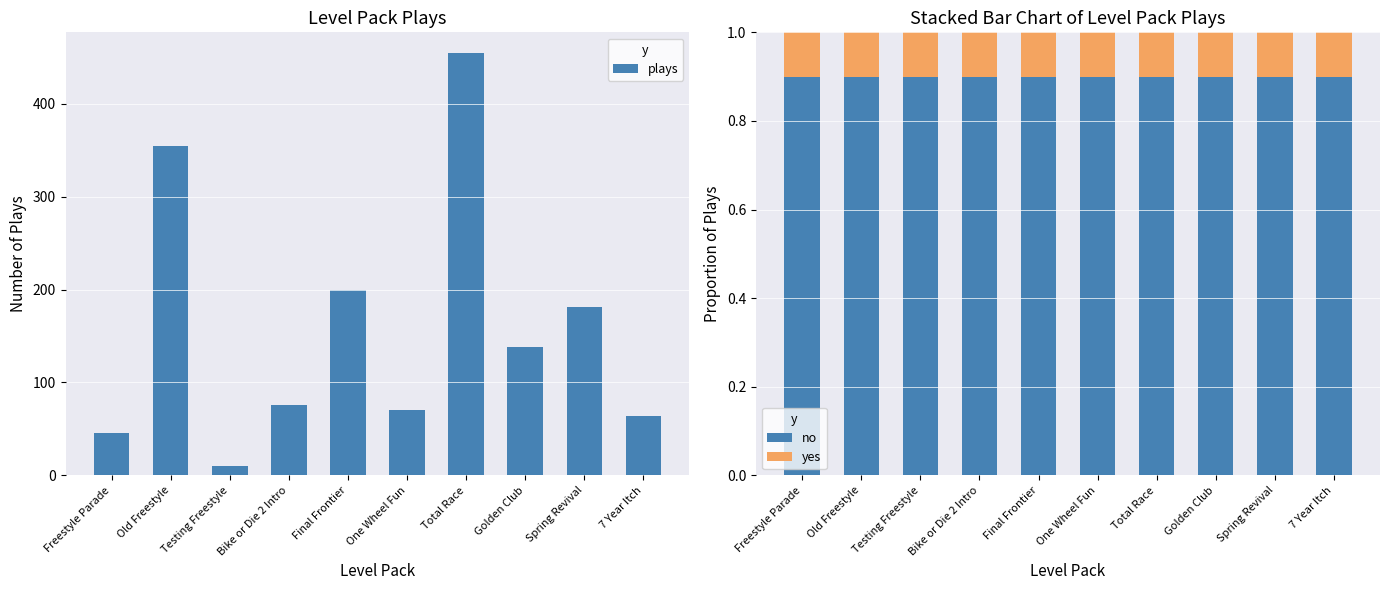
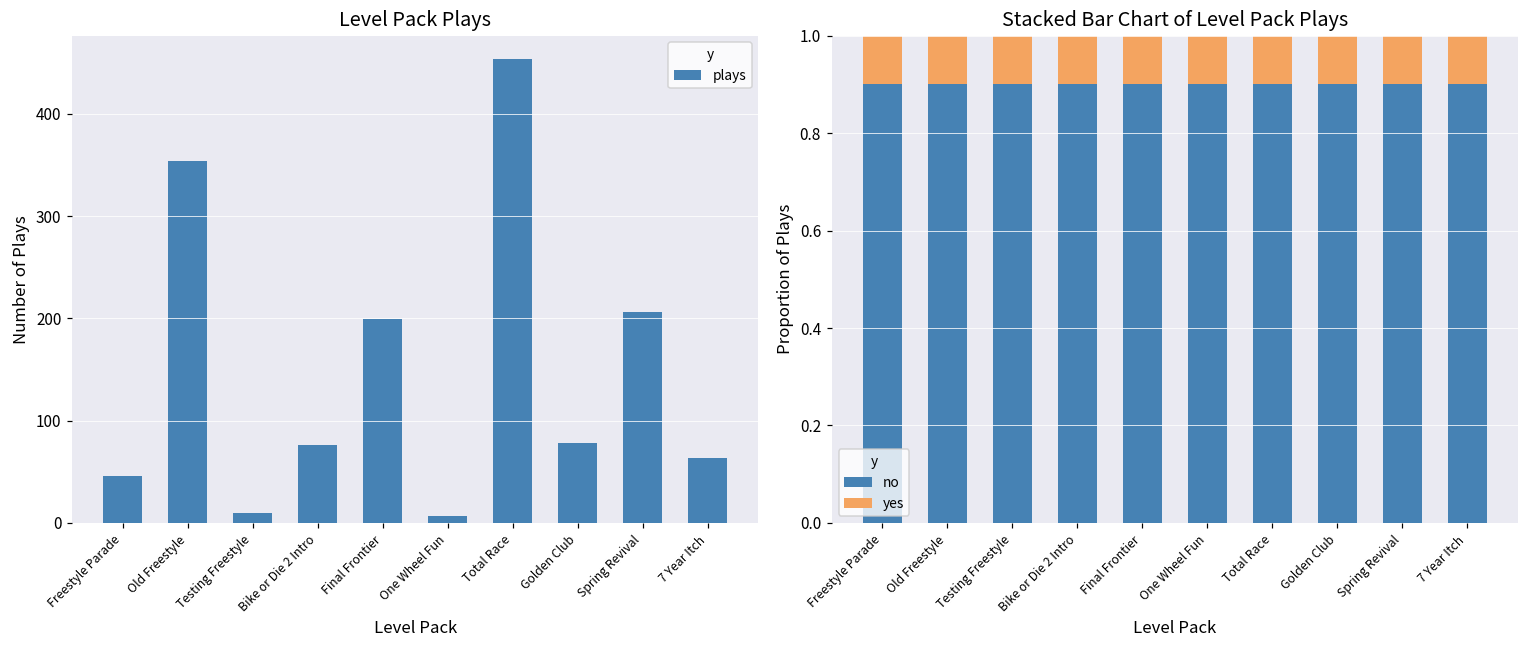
Level Pack Plays, One Wheel Fun: 70 -> 10
Level Pack Plays, Golden Club: 140 -> 80
Level Pack Plays, Spring Revival: 180 -> 210
